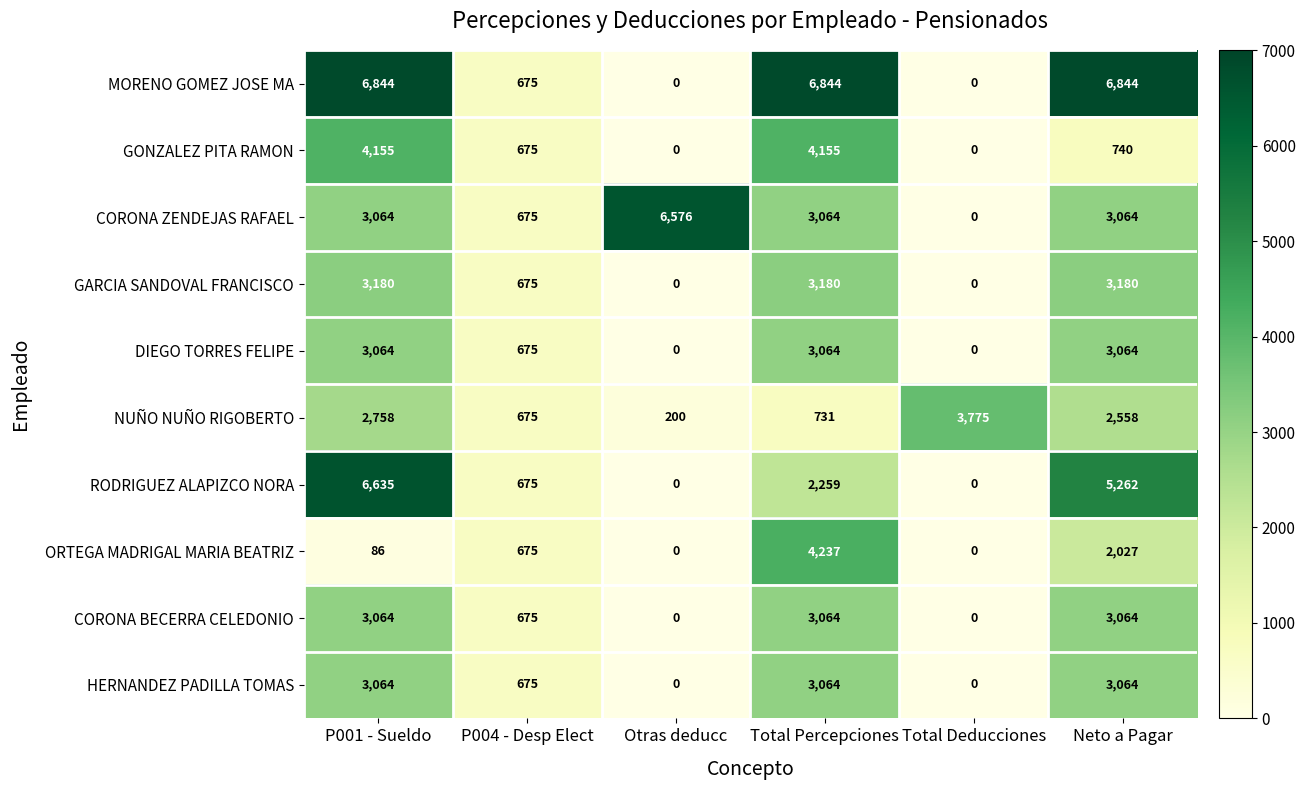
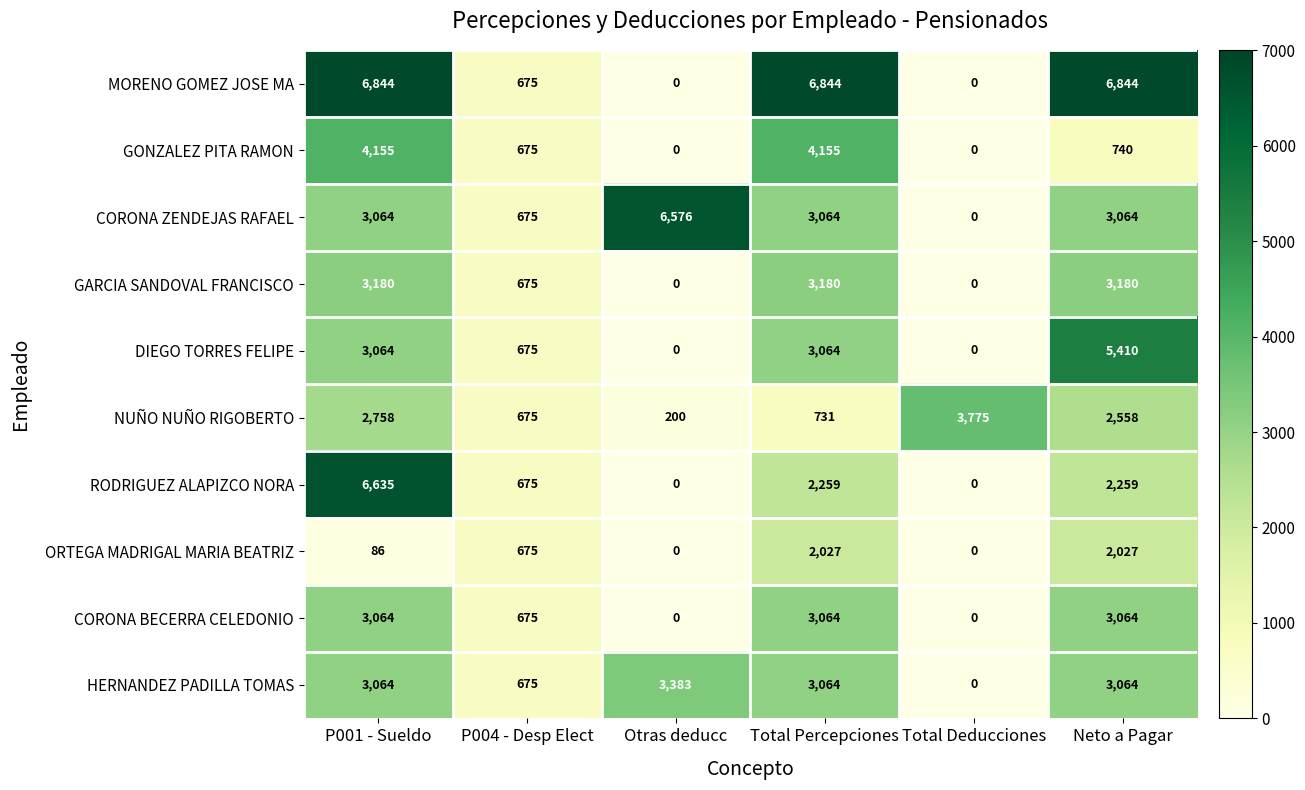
DIEGO TORRES FELIPE, Neto a Pagar: 3,064 -> 5,410
RODRIGUEZ ALAPIZCO NORA, Neto a Pagar: 5,262 -> 2,259
ORTEGA MADRIGAL MARIA BEATRIZ, Total Percepciones: 4,237 -> 2,027
HERNANDEZ PADILLA TOMAS, Otras deducc: 0 -> 3,383
